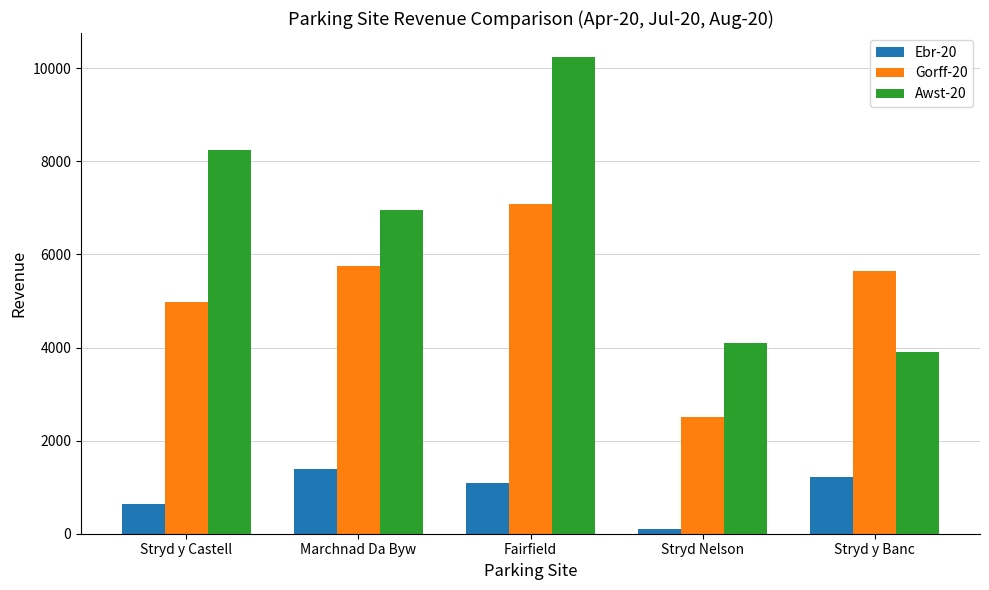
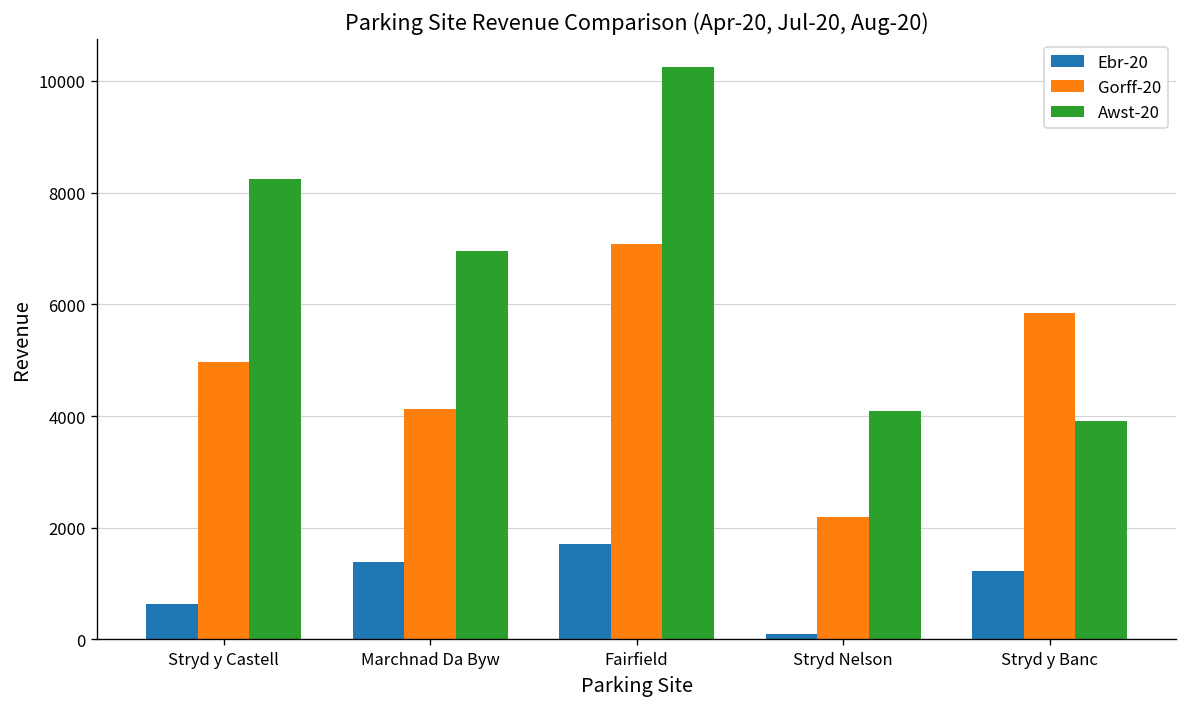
Gorff-20, Marchnad Da Byw: 5800 -> 4100
Ebr-20, Fairfield: 1100 -> 1700
Gorff-20, Stryd Nelson: 2500 -> 2200
Gorff-20, Stryd y Banc: 5700 -> 5800
